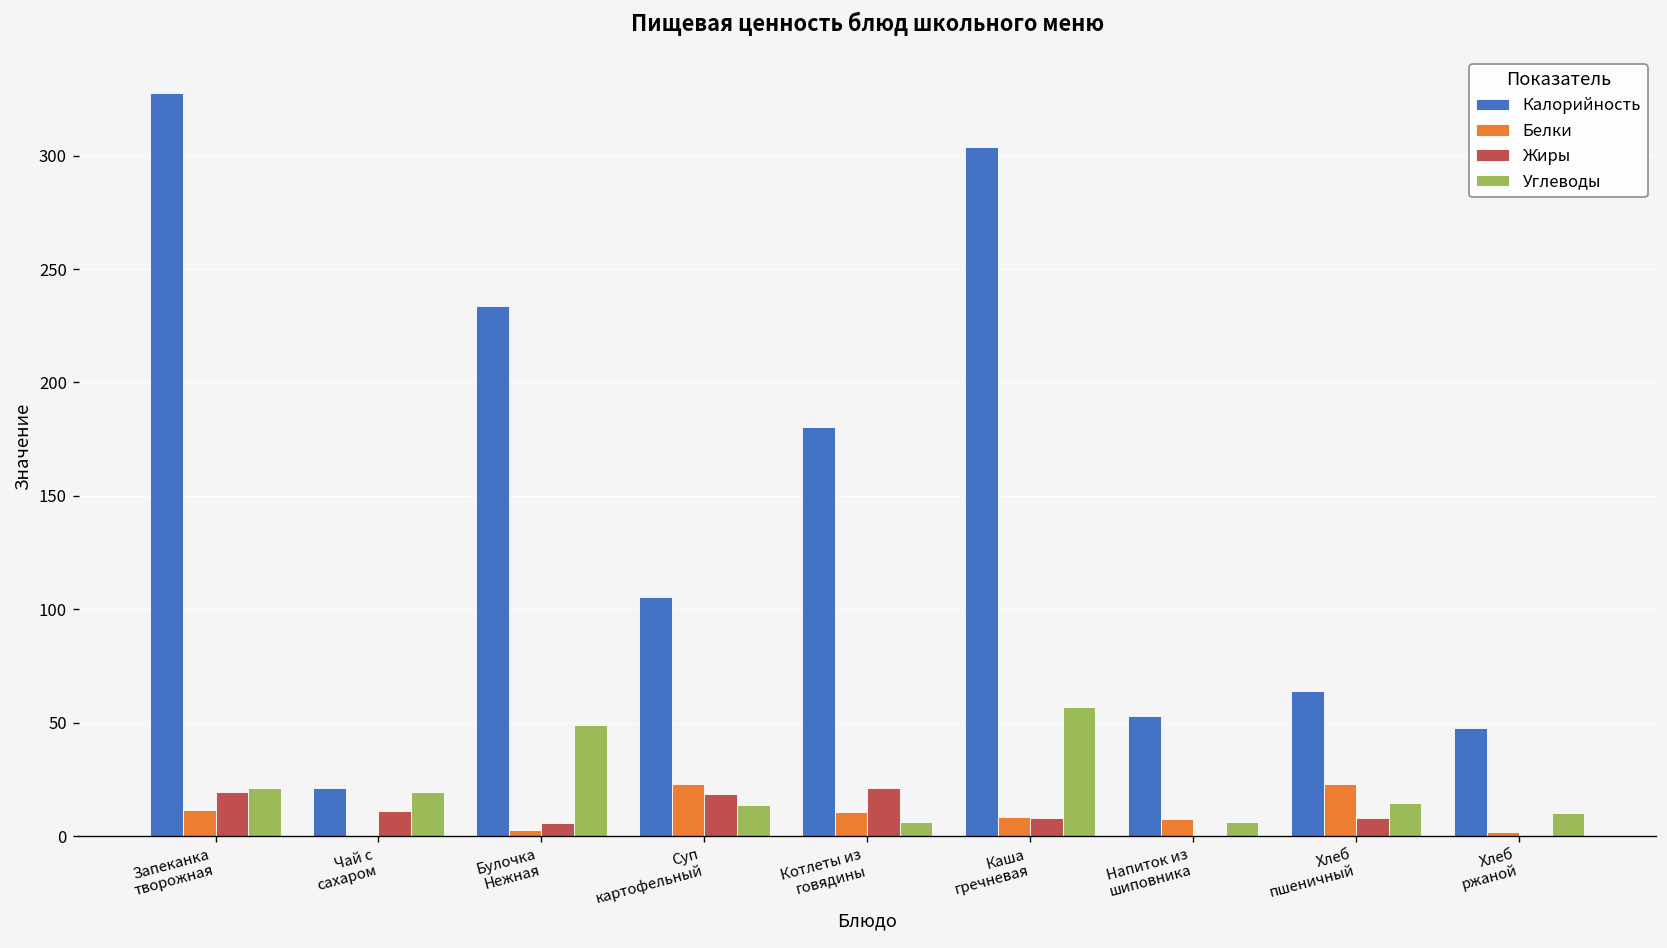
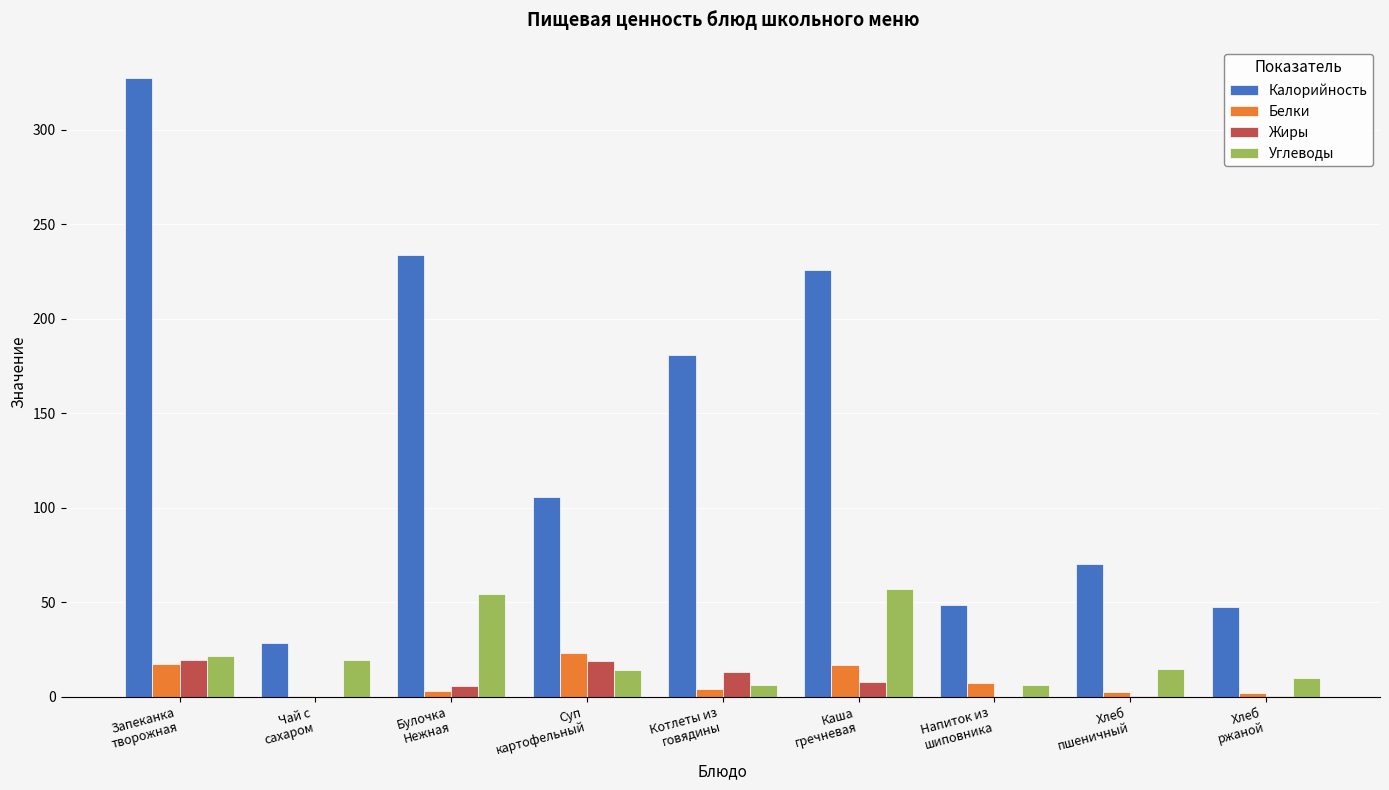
Белки, Запеканка творожная: 11 -> 17
Калорийность, Чай с сахаром: 21 -> 28
Жиры, Чай с сахаром: 11 -> 0
Углеводы, Булочка Нежная: 49 -> 54
Белки, Котлеты из говядины: 10 -> 4
Жиры, Котлеты из говядины: 21 -> 13
Калорийность, Каша гречневая: 304 -> 226
Белки, Каша гречневая: 9 -> 17
Калорийность, Напиток из шиповника: 53 -> 48
Калорийность, Хлеб пшеничный: 64 -> 71
Белки, Хлеб пшеничный: 23 -> 2
Жиры, Хлеб пшеничный: 8 -> 0
